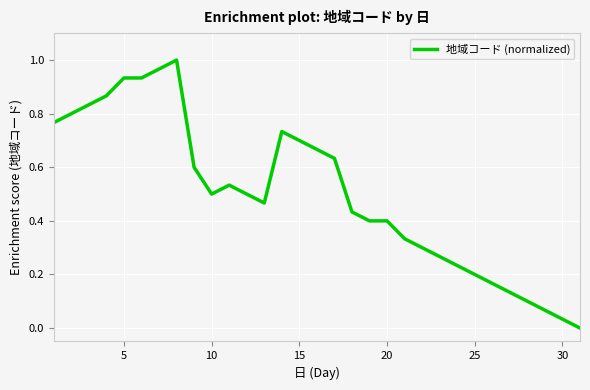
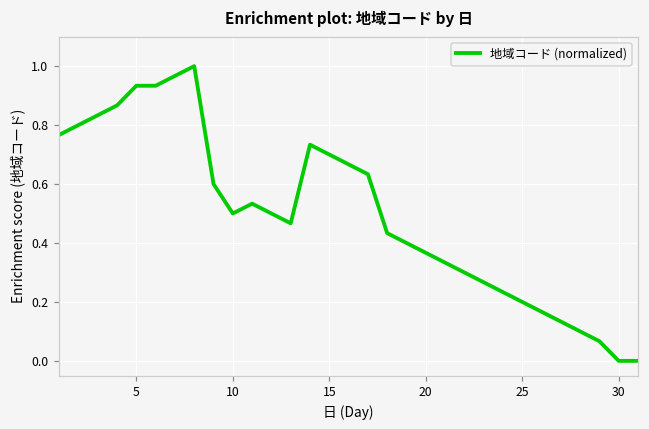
20: 0.40 -> 0.37
30: 0.03 -> 0.00
